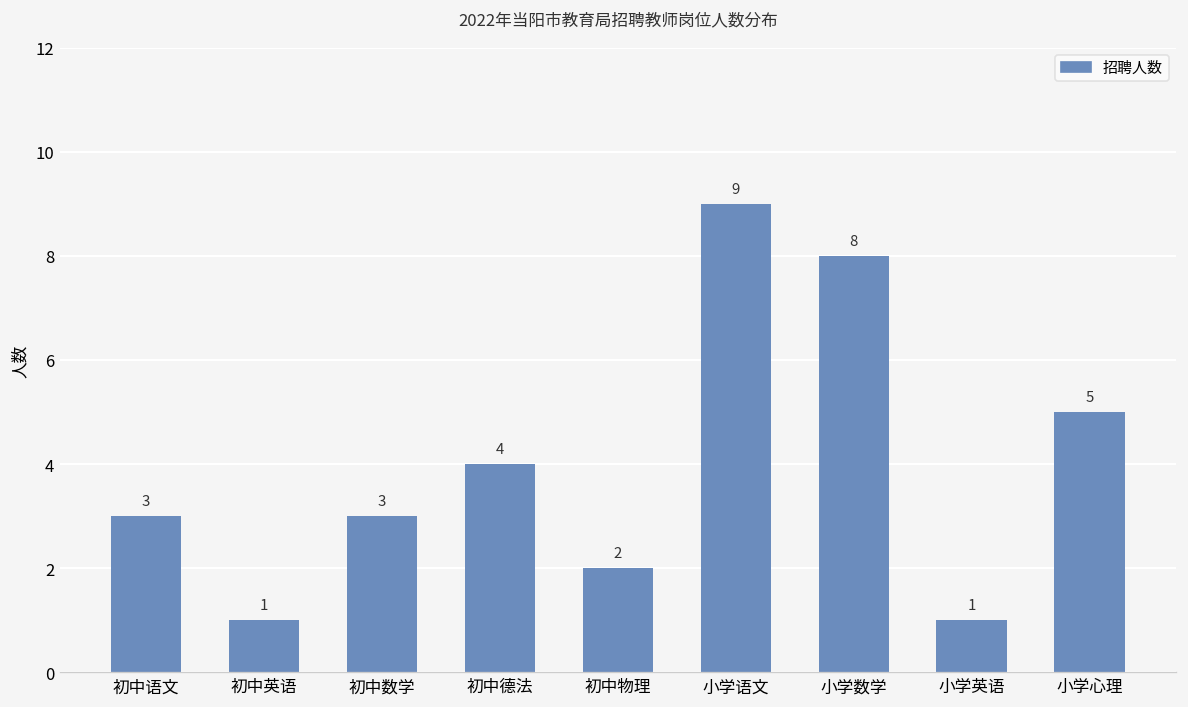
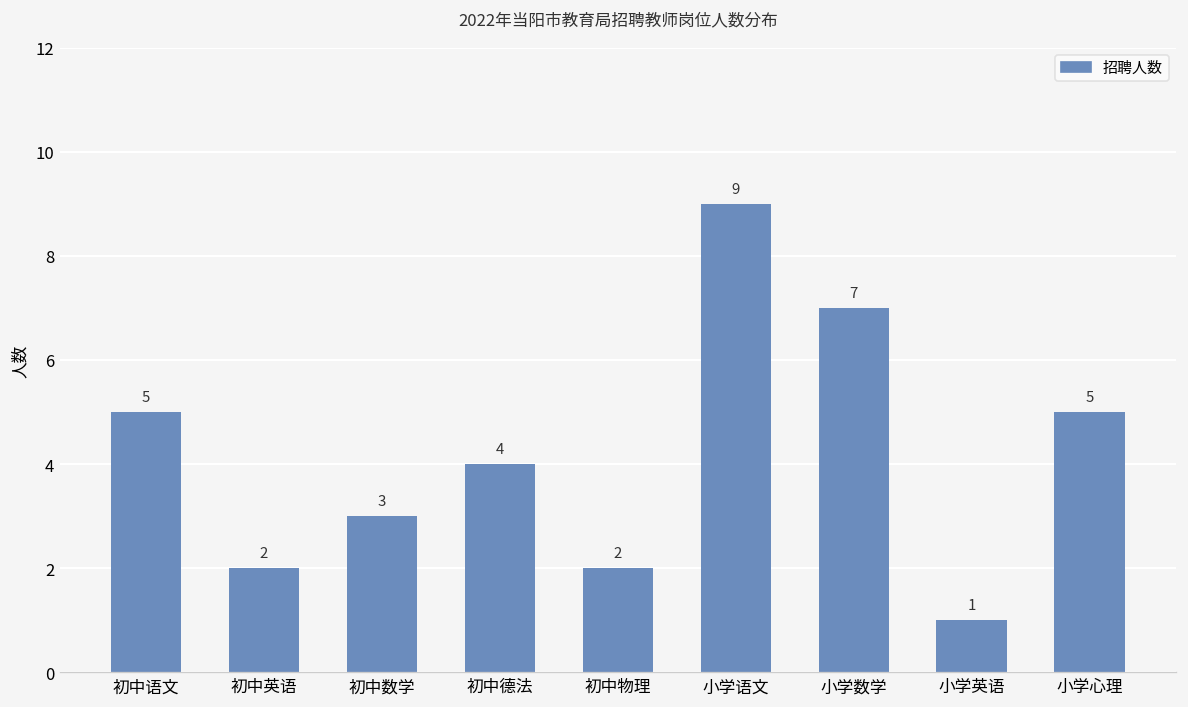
初中语文: 3 -> 5
初中英语: 1 -> 2
小学数学: 8 -> 7
